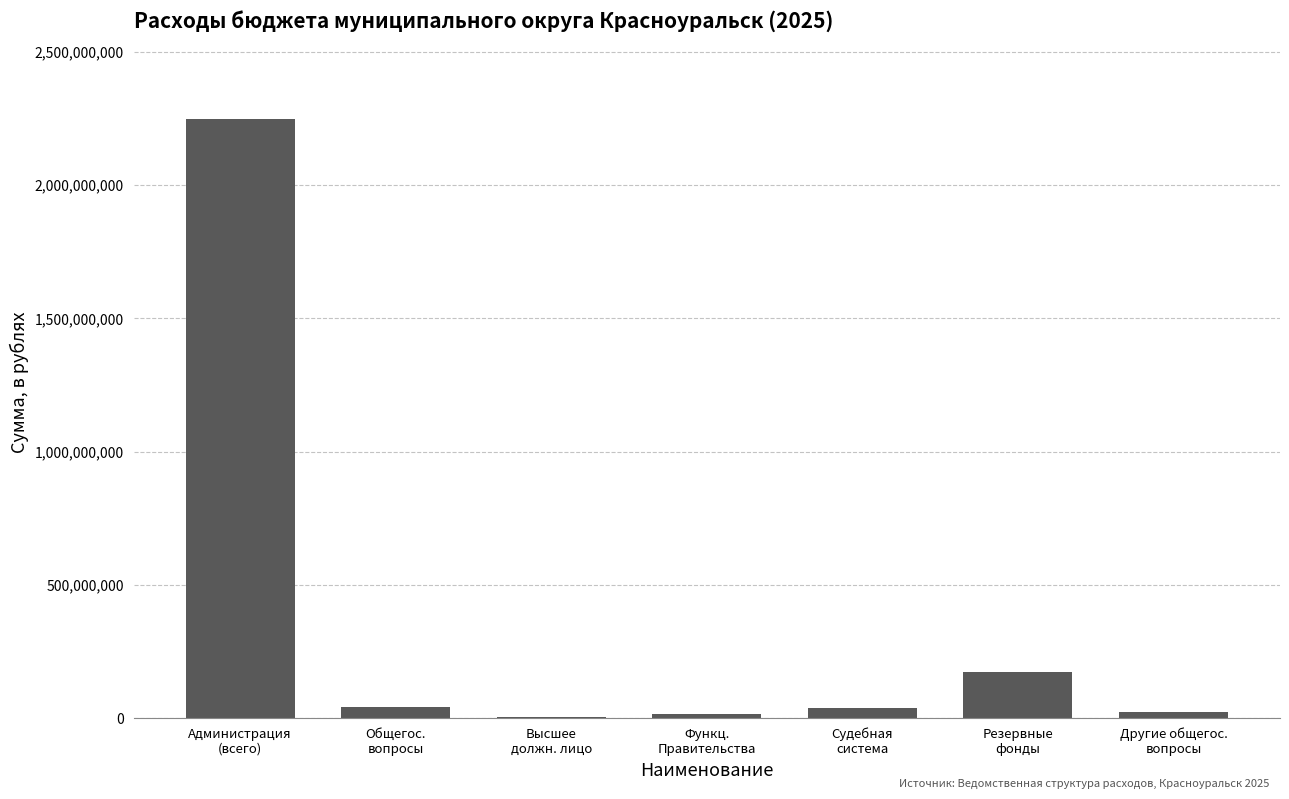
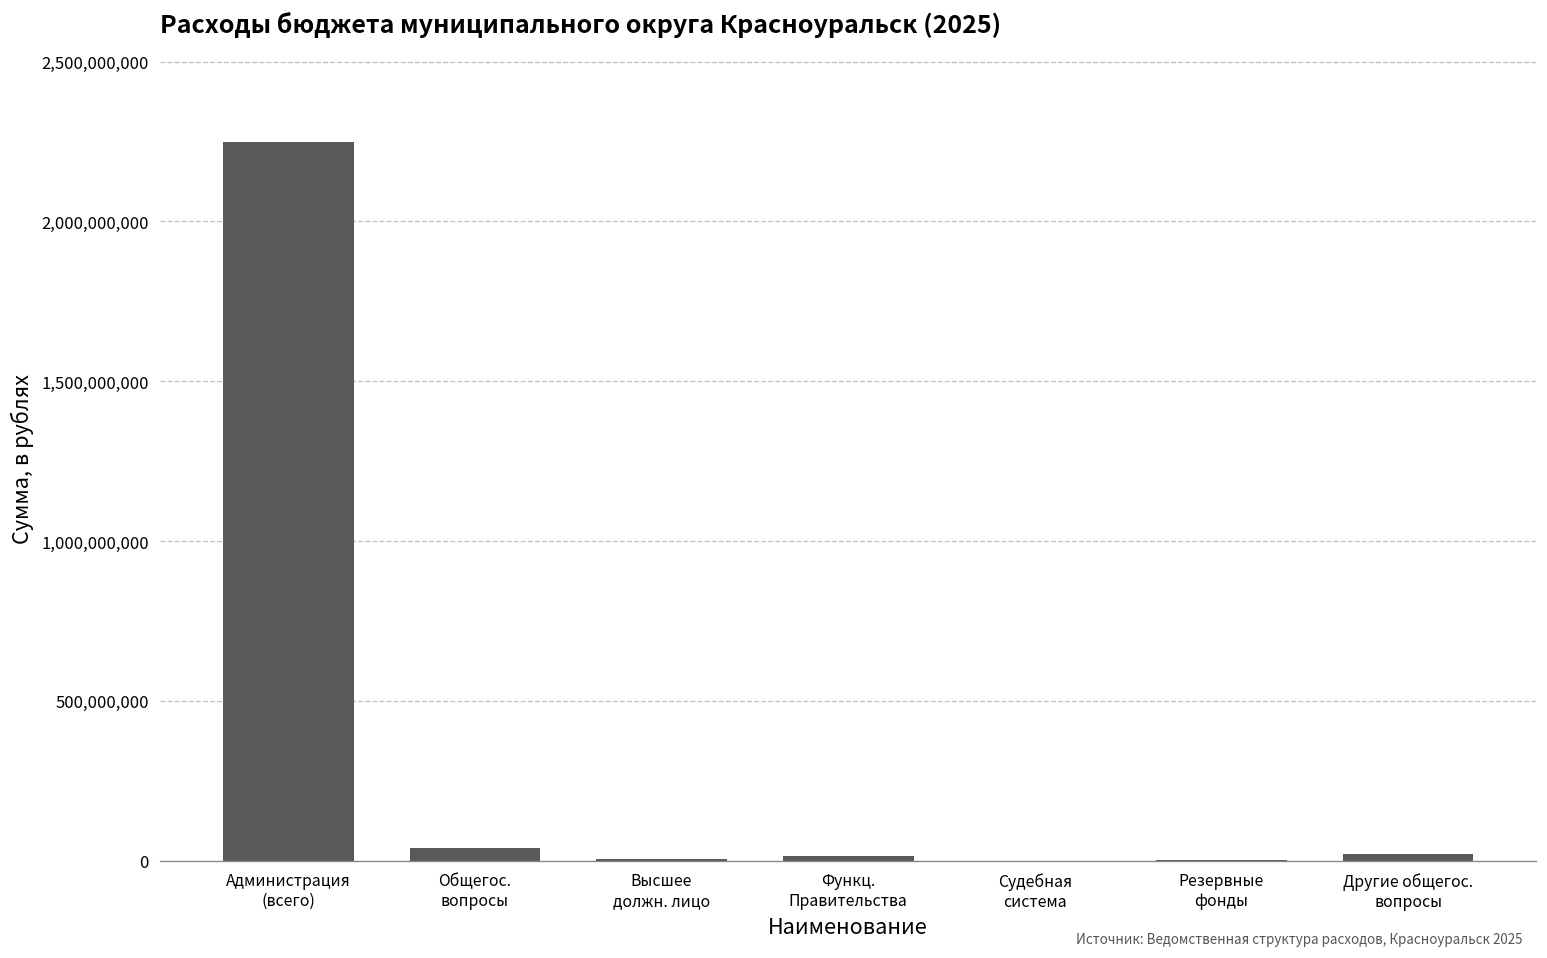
Судебная система: 40,000,000 -> 0
Резервные фонды: 170,000,000 -> 0
